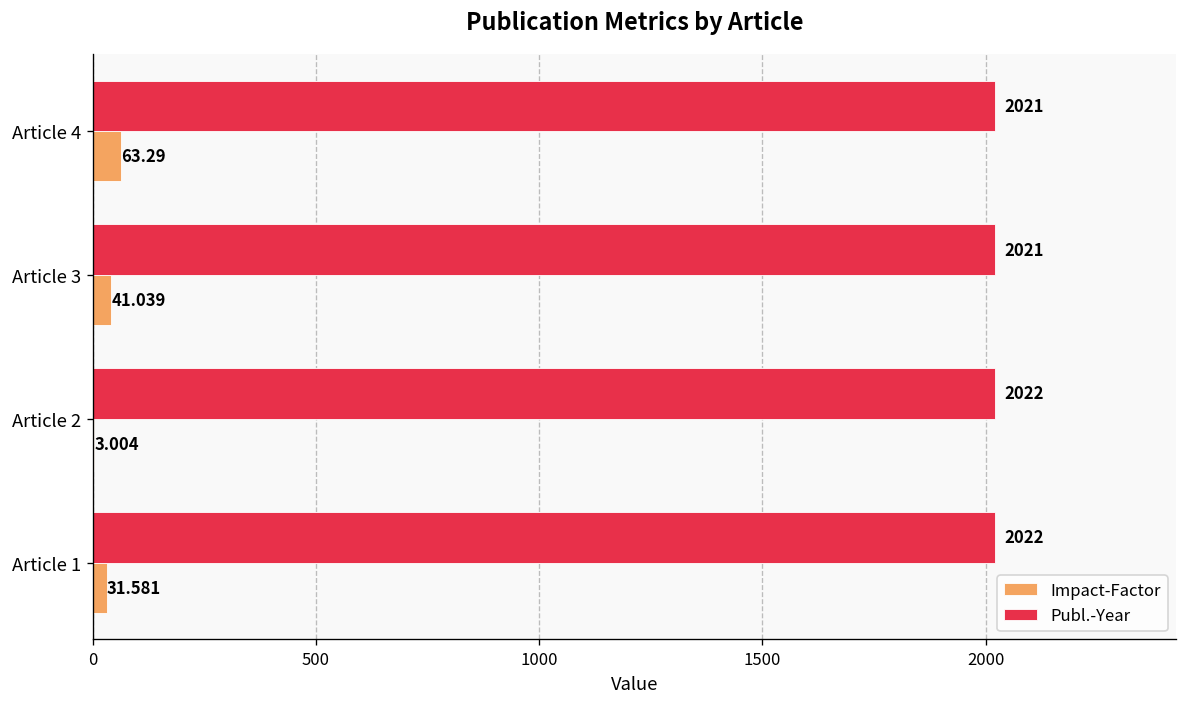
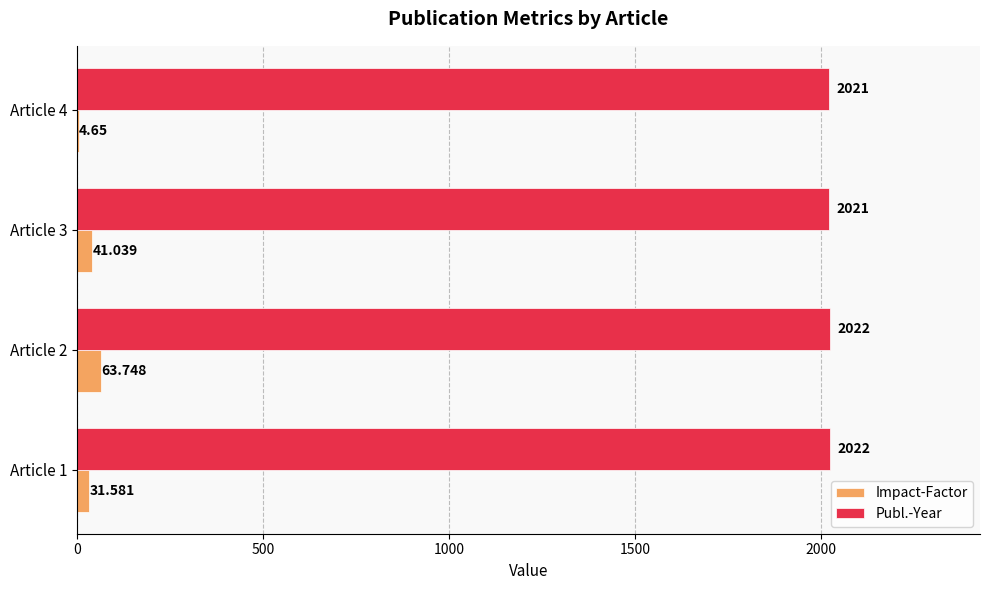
Impact-Factor, Article 4: 63.29 -> 4.65
Impact-Factor, Article 2: 3.004 -> 63.748
